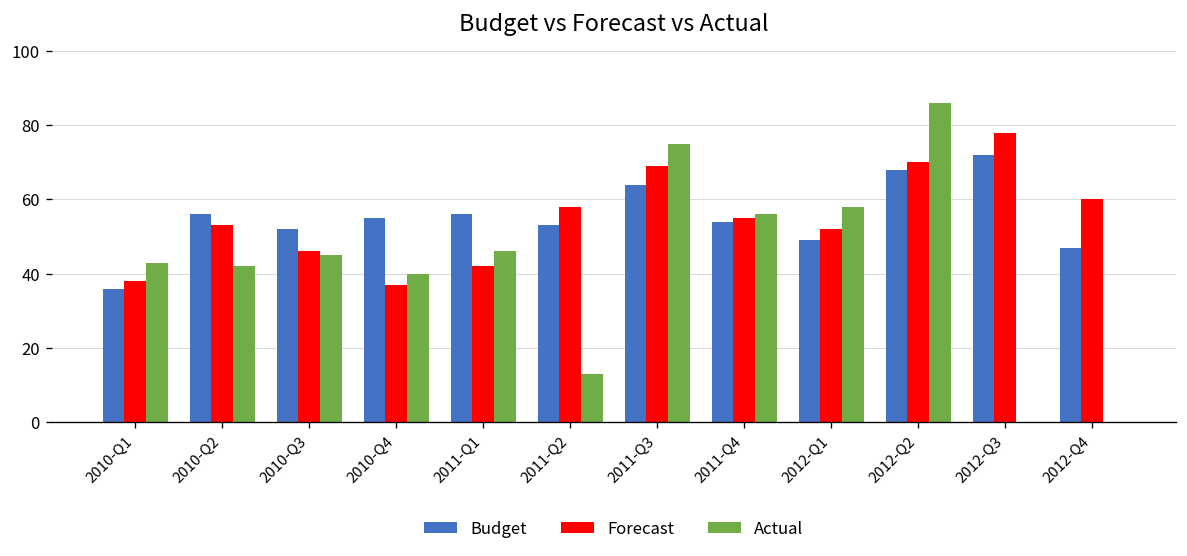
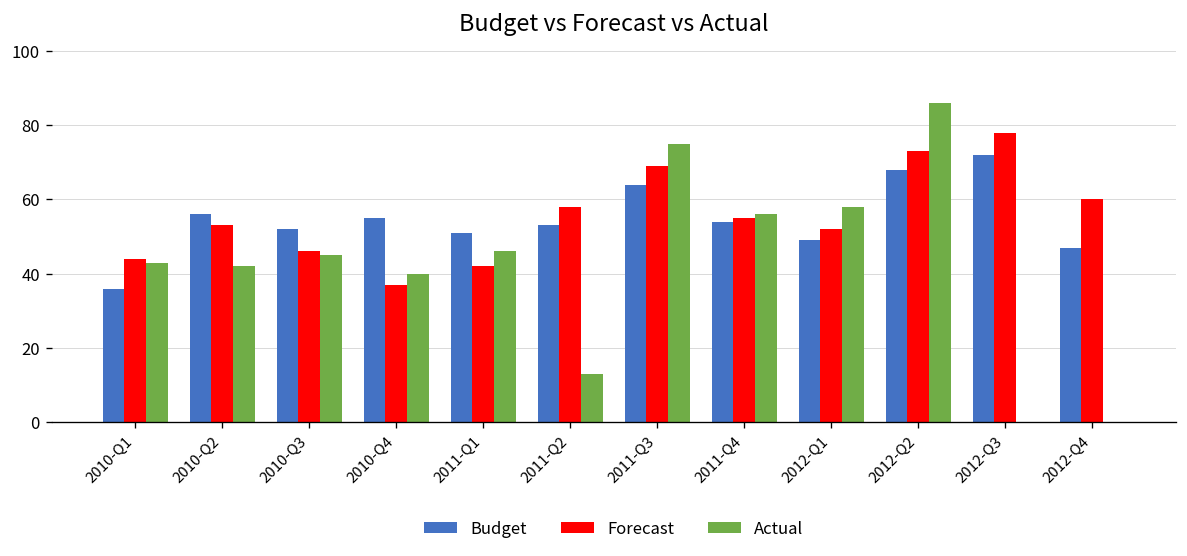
Forecast, 2010-Q1: 38 -> 44
Budget, 2011-Q1: 56 -> 51
Forecast, 2012-Q2: 70 -> 73
